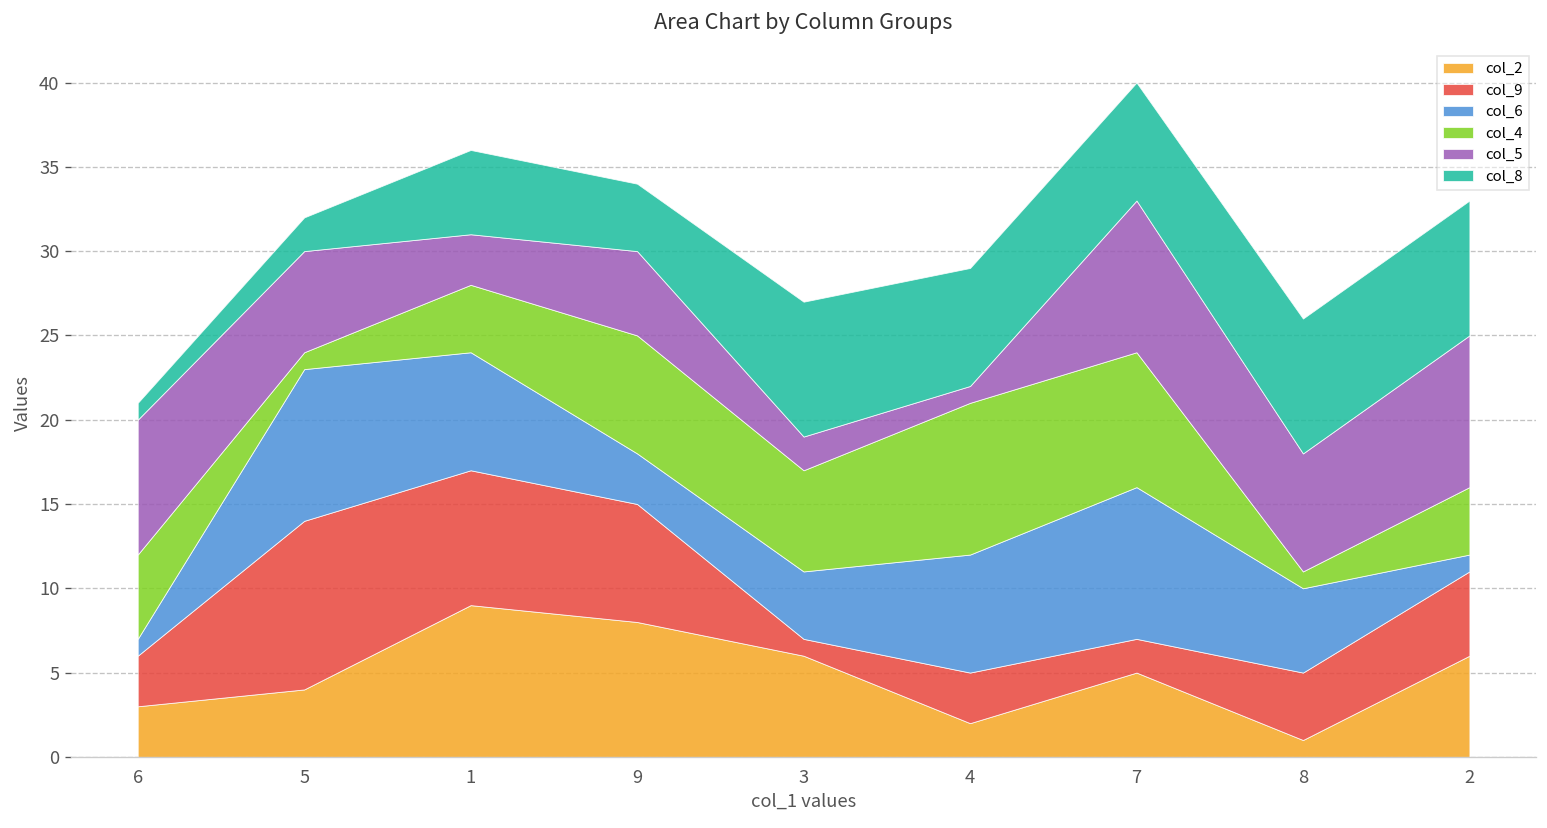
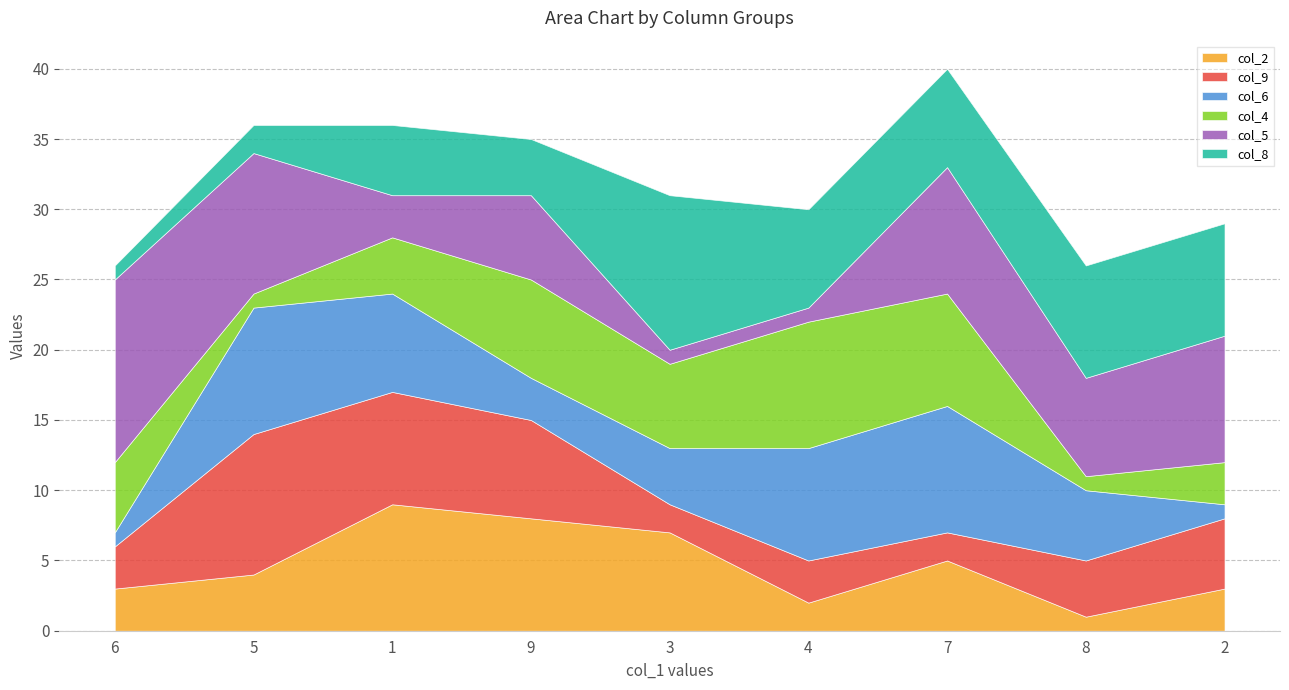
col_5, 6: 8 -> 13
col_5, 5: 6 -> 10
col_5, 9: 5 -> 6
col_2, 3: 6 -> 7
col_9, 3: 1 -> 2
col_5, 3: 2 -> 1
col_8, 3: 8 -> 11
col_6, 4: 7 -> 8
col_2, 2: 6 -> 3
col_4, 2: 4 -> 3
